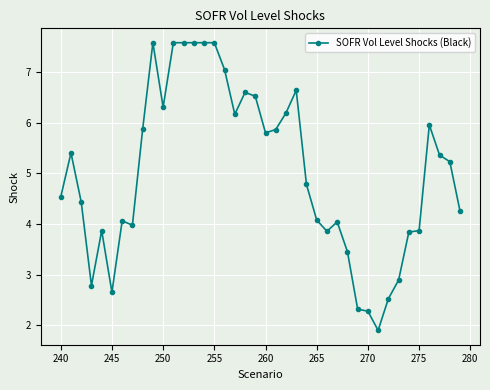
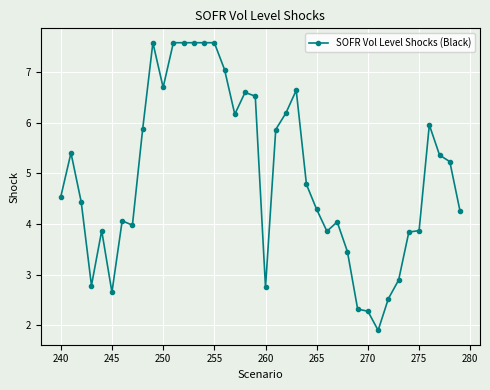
250: 6.3 -> 6.7
260: 5.8 -> 2.7
265: 4.1 -> 4.3
